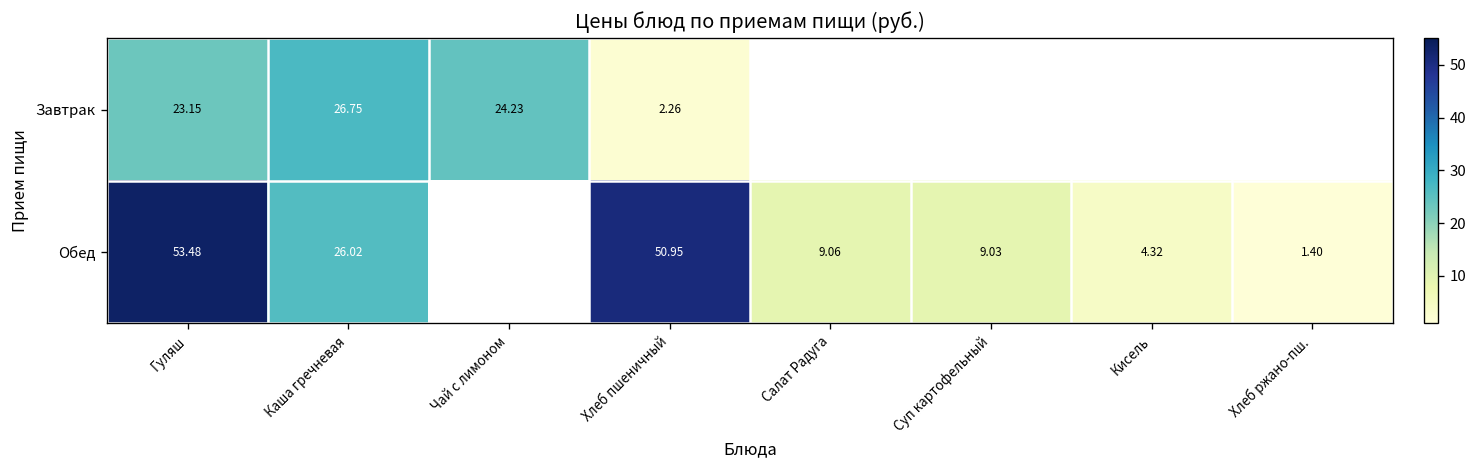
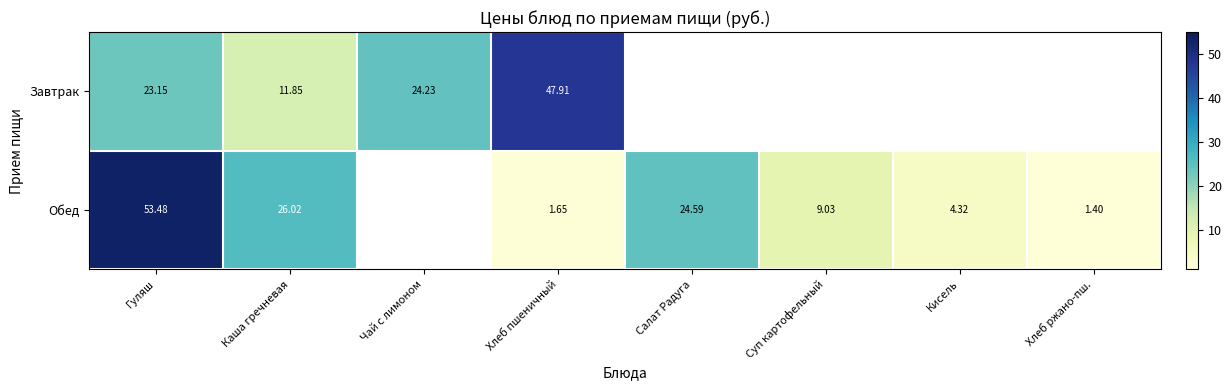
Завтрак, Каша гречневая: 26.75 -> 11.85
Завтрак, Хлеб пшеничный: 2.26 -> 47.91
Обед, Хлеб пшеничный: 50.95 -> 1.65
Обед, Салат Радуга: 9.06 -> 24.59
